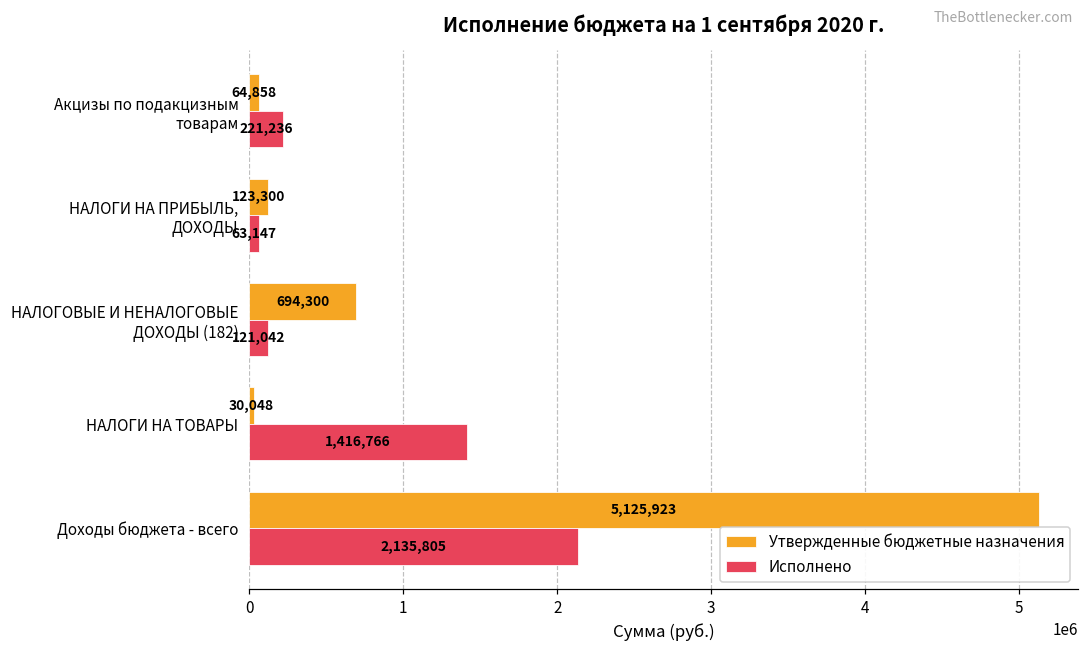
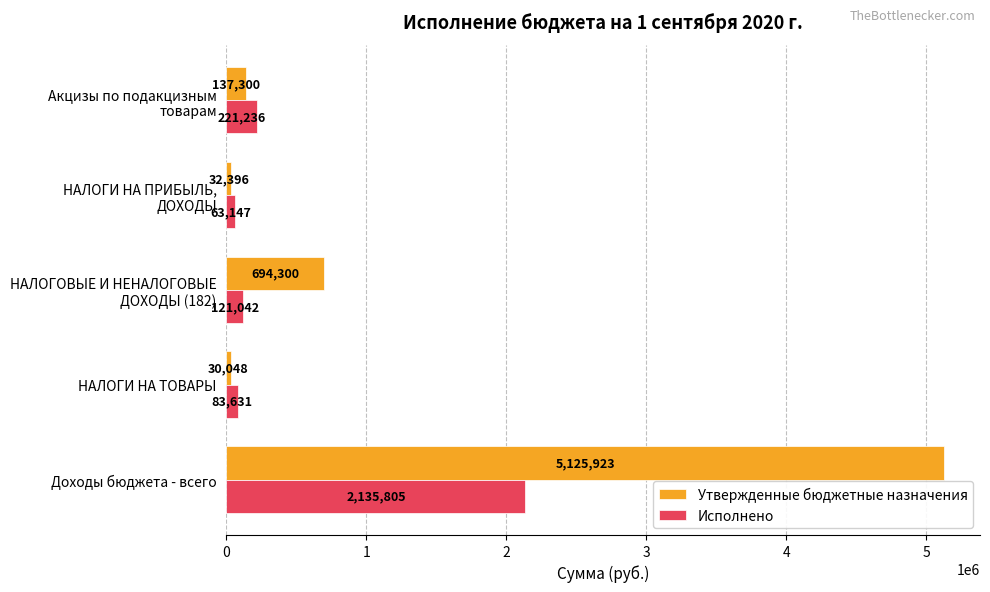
Утвержденные бюджетные назначения, Акцизы по подакцизным товарам: 64,858 -> 137,300
Утвержденные бюджетные назначения, НАЛОГИ НА ПРИБЫЛЬ, ДОХОДЫ: 123,300 -> 32,396
Исполнено, НАЛОГИ НА ТОВАРЫ: 1,416,766 -> 83,631
